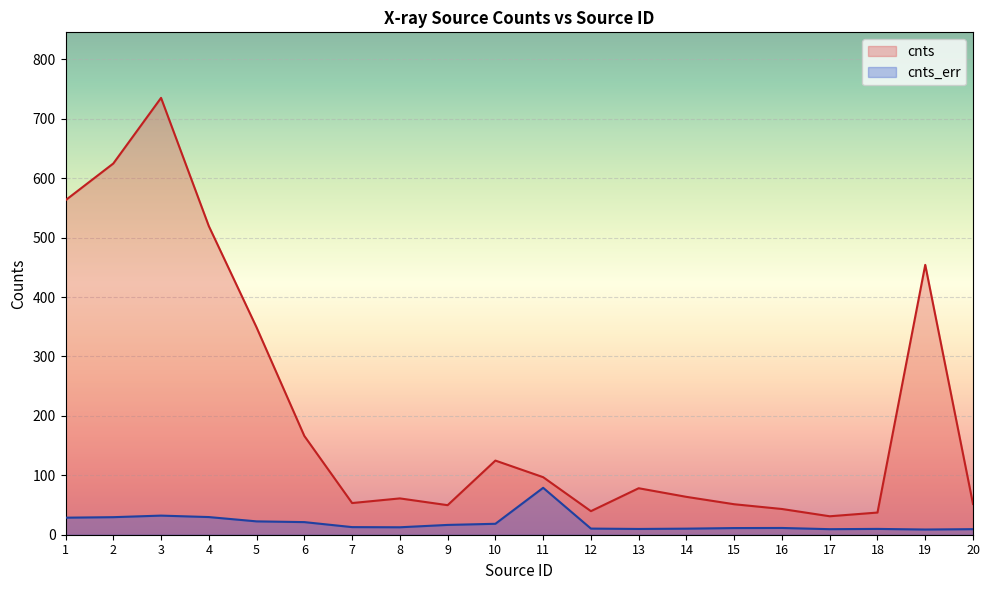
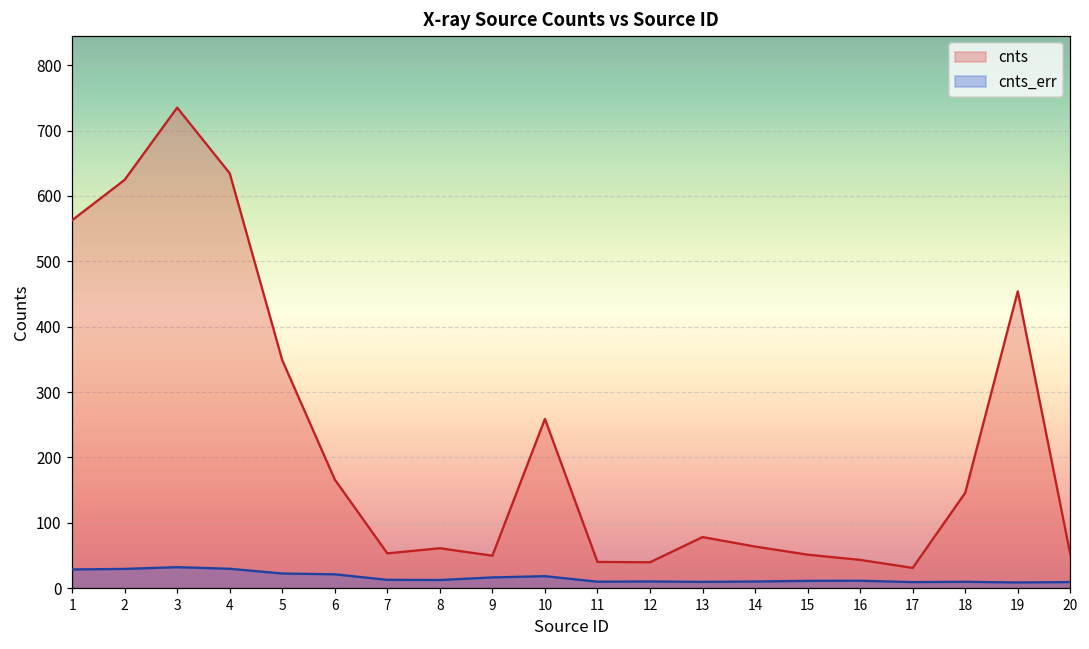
cnts, 4: 520 -> 630
cnts, 10: 120 -> 260
cnts, 11: 100 -> 40
cnts_err, 11: 80 -> 10
cnts, 18: 40 -> 150
